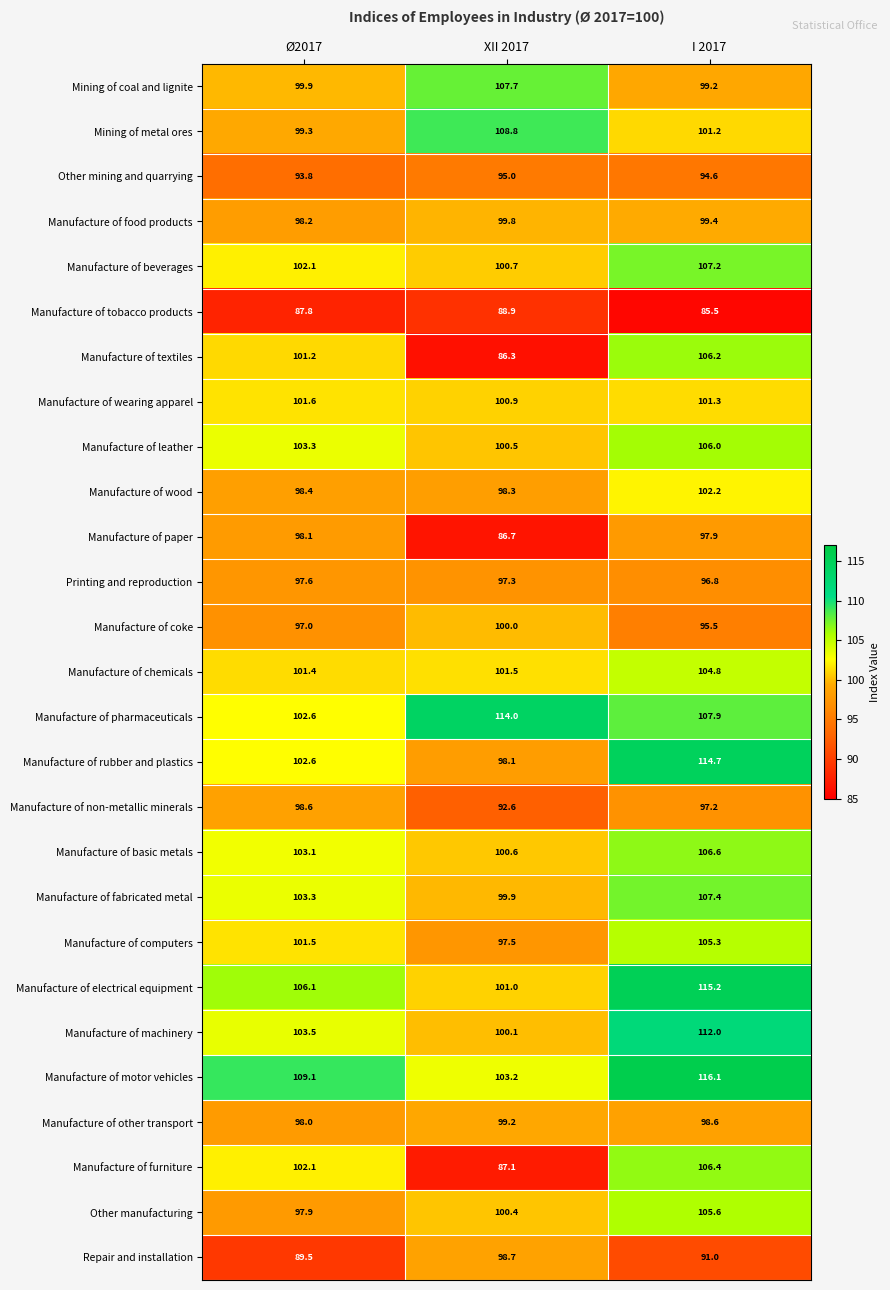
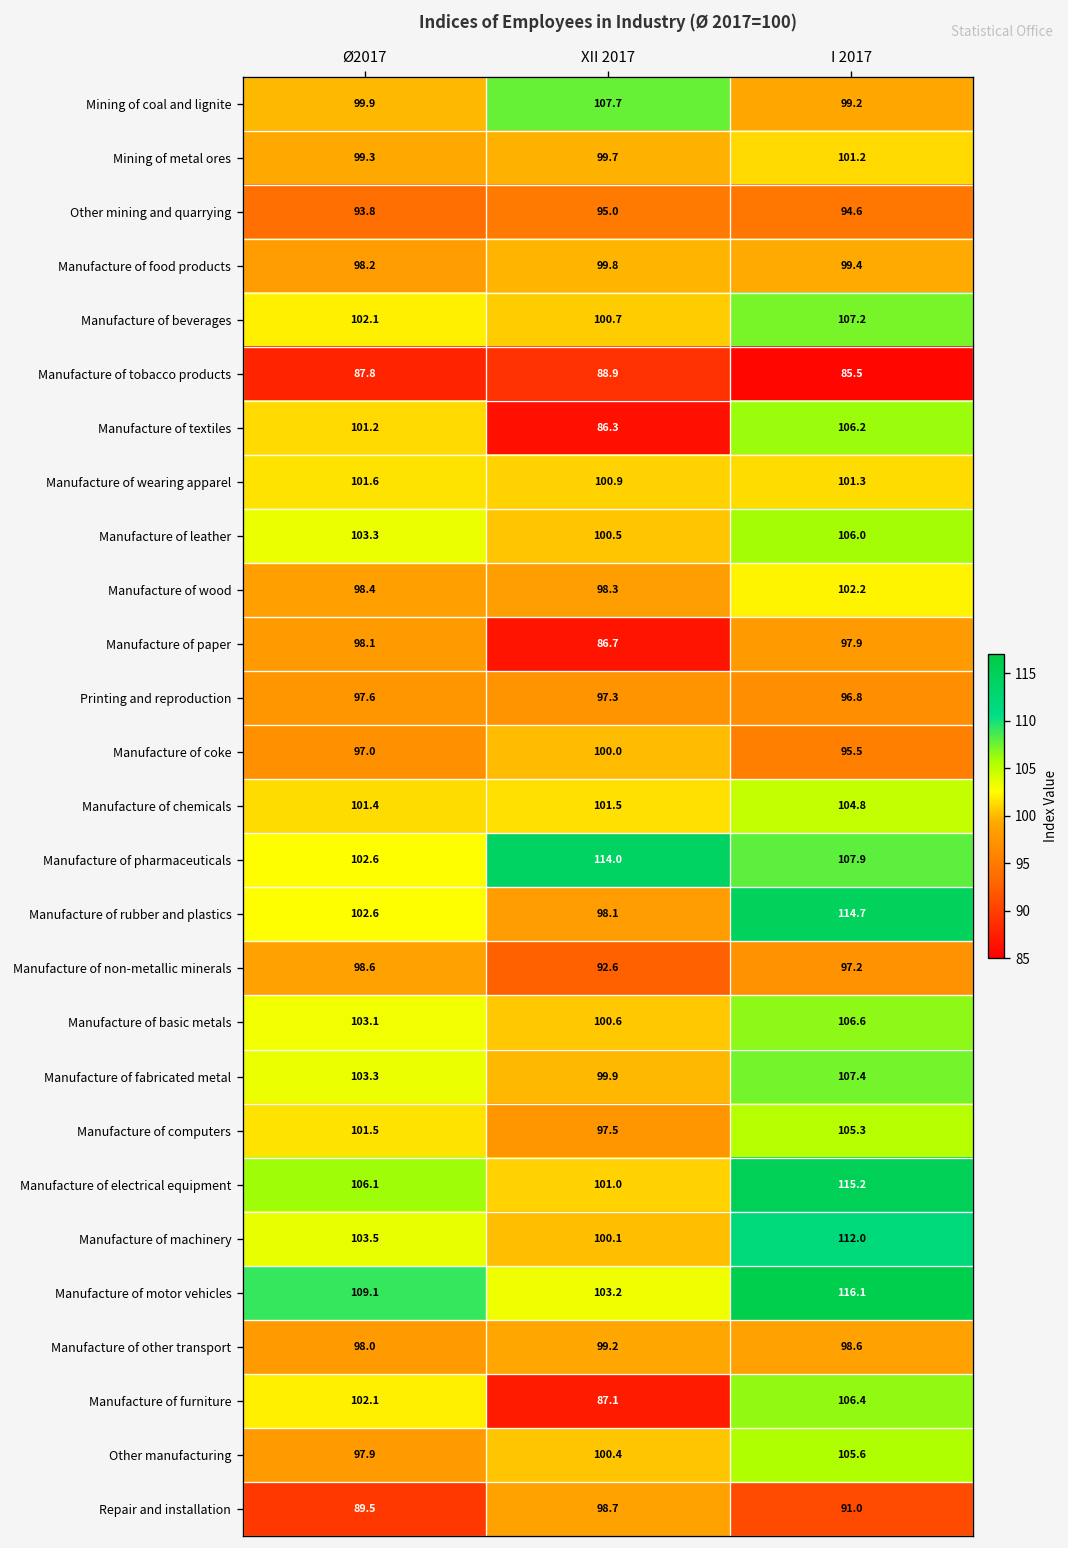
Mining of metal ores, XII 2017: 108.8 -> 99.7
